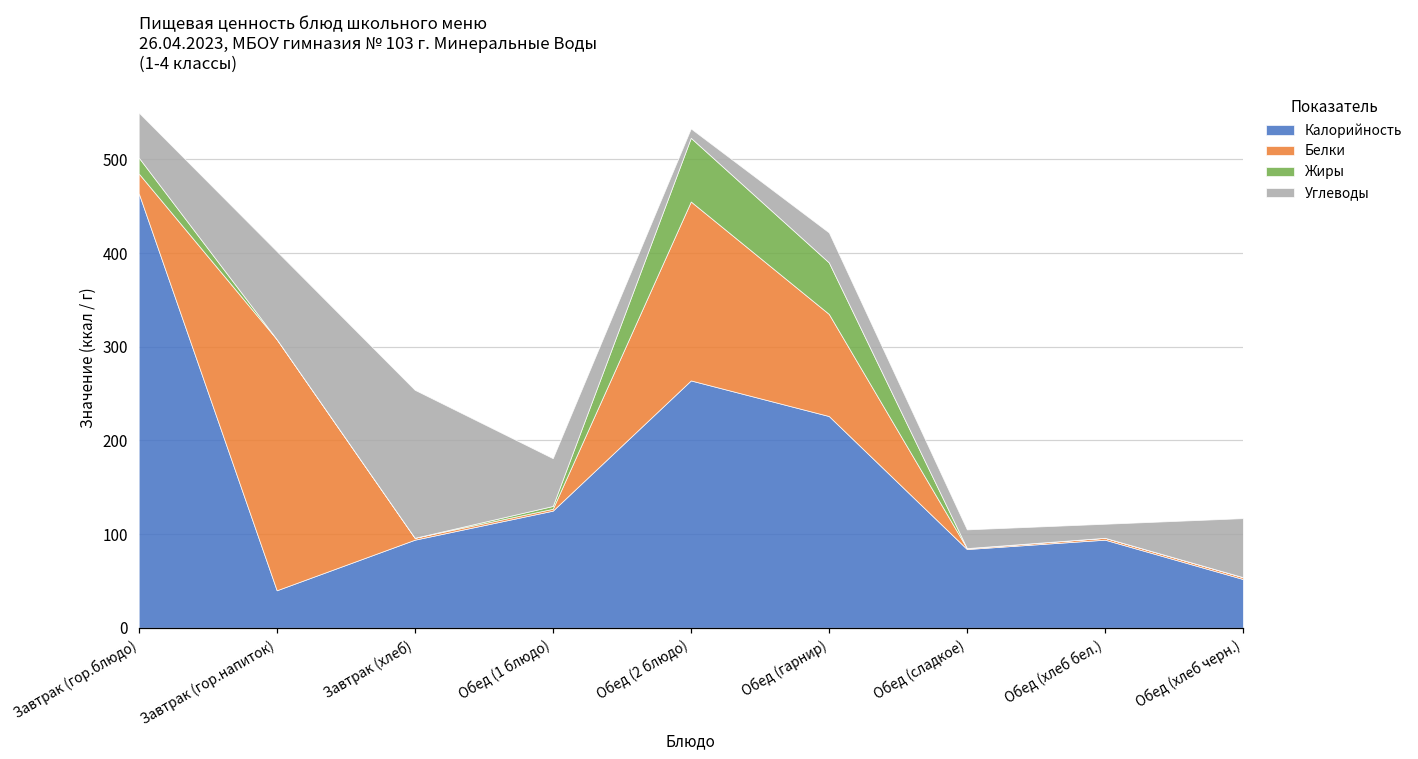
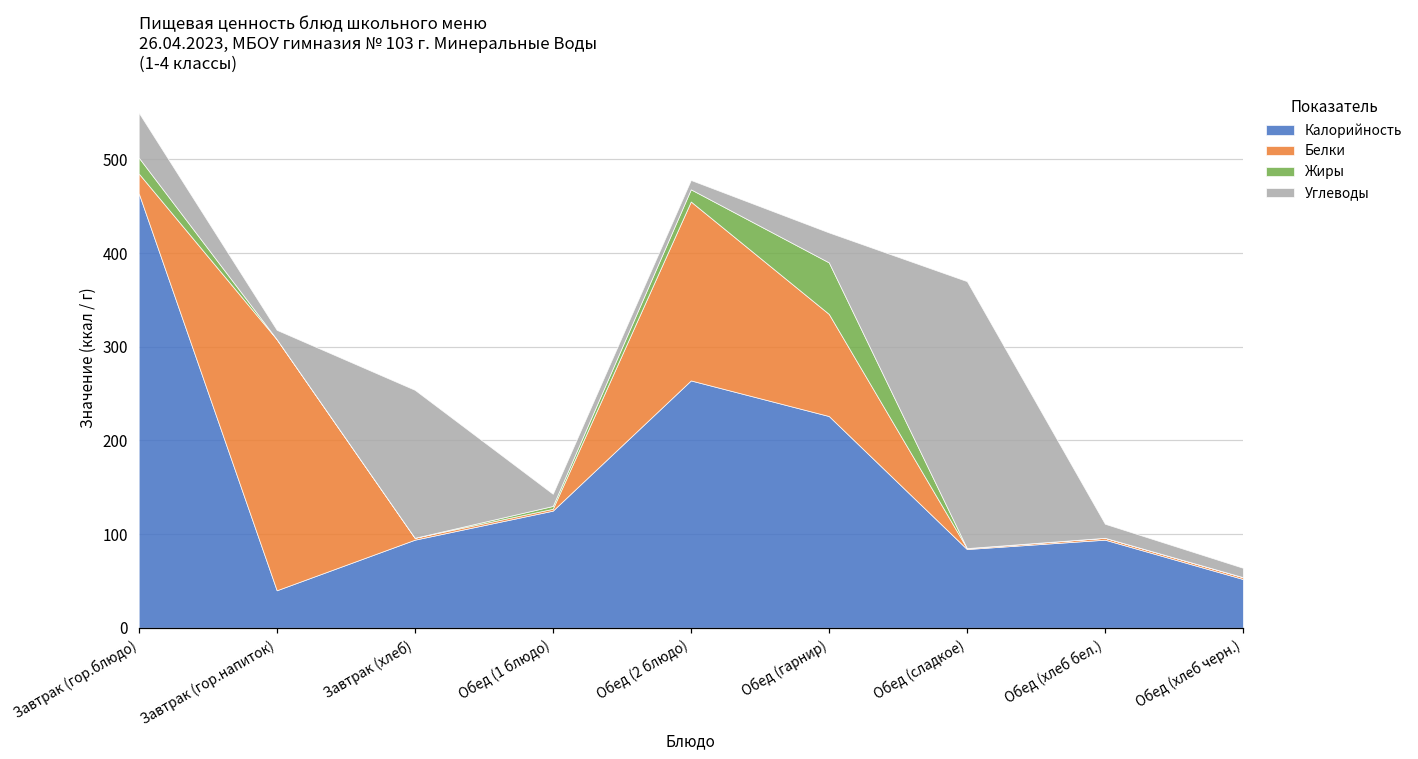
Углеводы, Завтрак (гор.напиток): 90 -> 10
Углеводы, Обед (1 блюдо): 50 -> 10
Жиры, Обед (2 блюдо): 70 -> 10
Углеводы, Обед (сладкое): 20 -> 290
Углеводы, Обед (хлеб черн.): 60 -> 10
